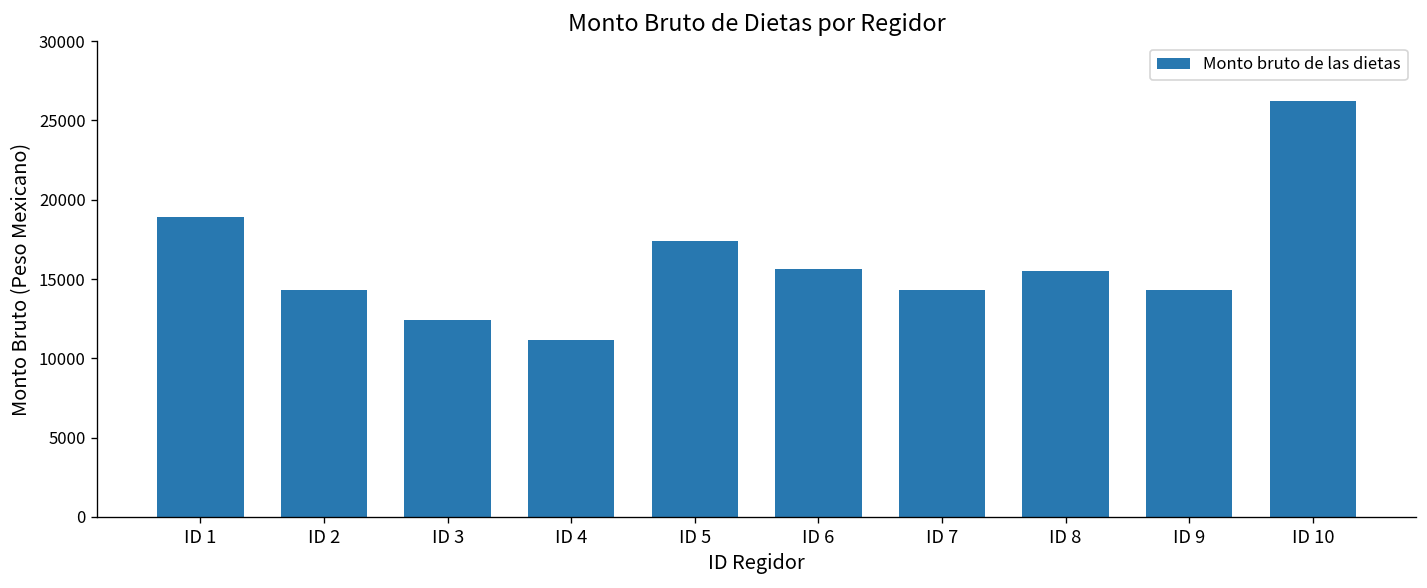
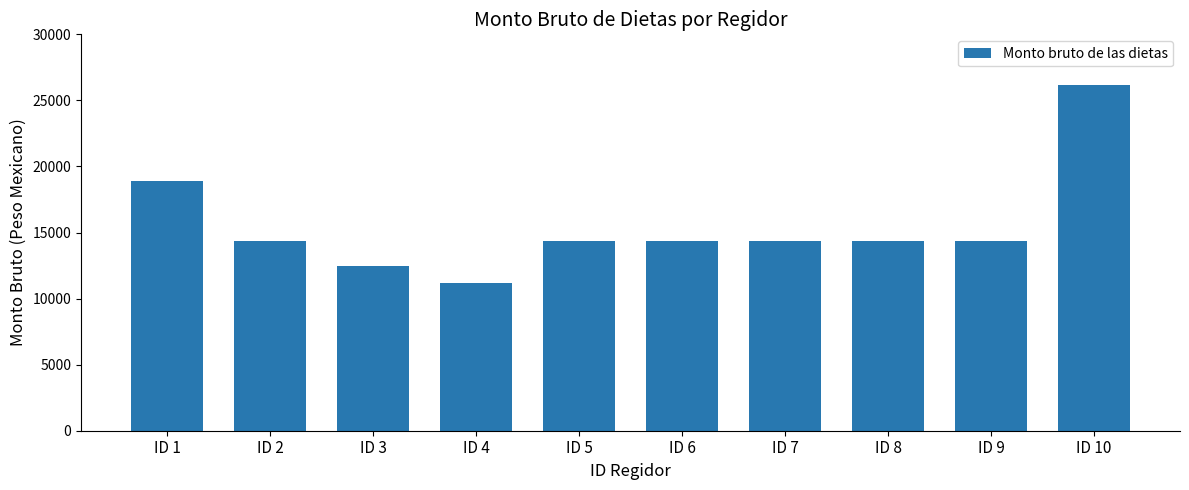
ID 5: 17400 -> 14300
ID 6: 15700 -> 14300
ID 8: 15500 -> 14300
